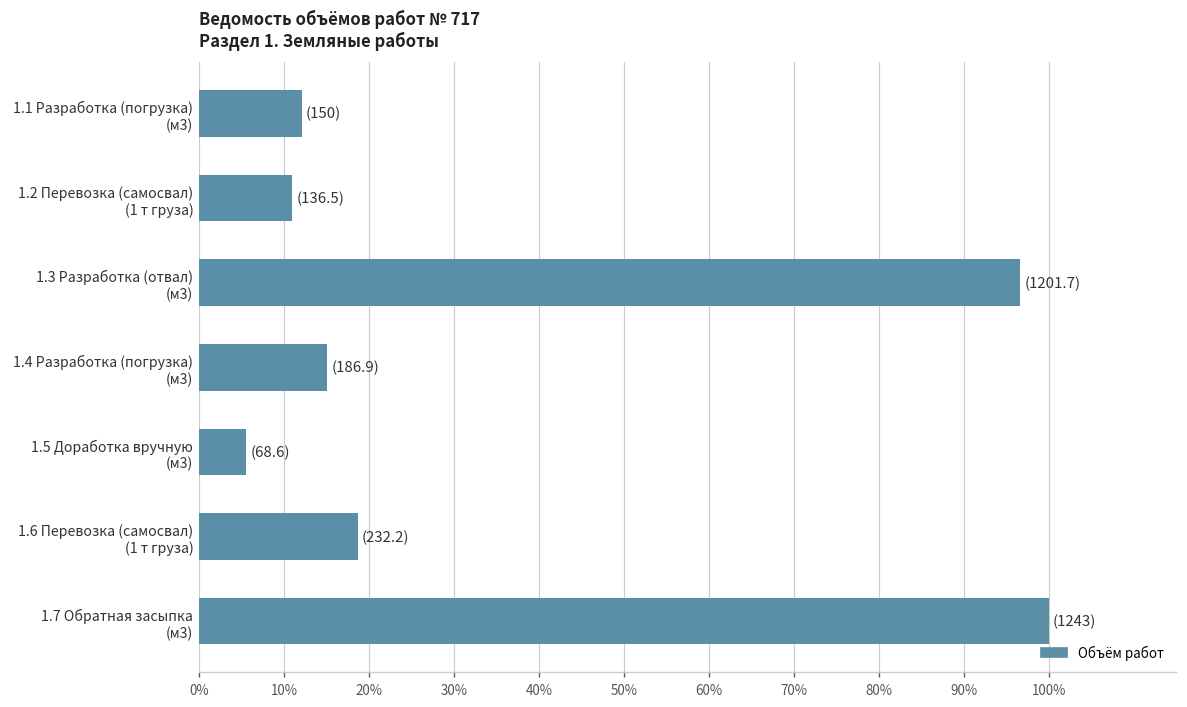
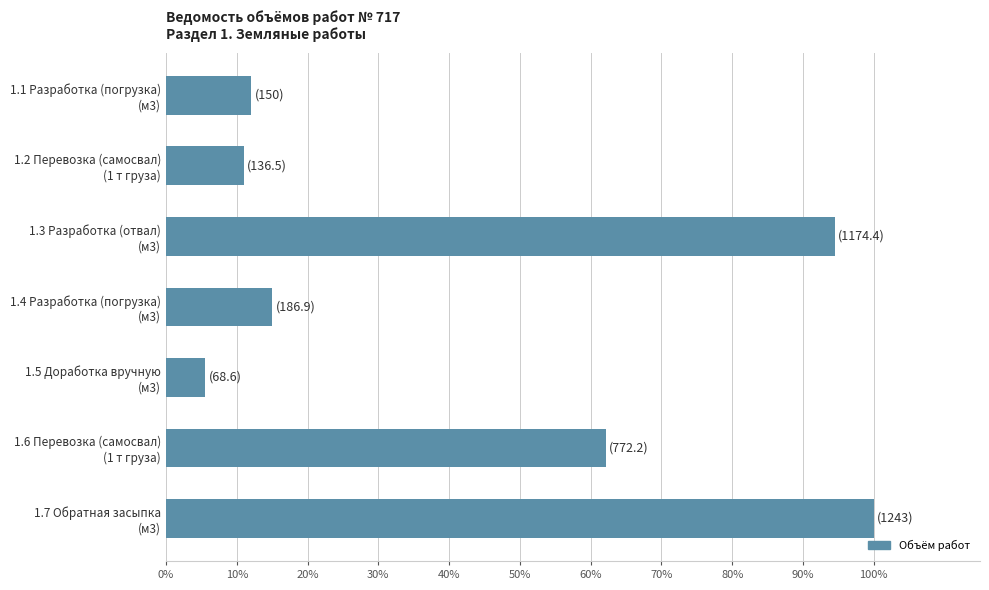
1.3 Разработка (отвал) (м3): (1201.7) -> (1174.4)
1.6 Перевозка (самосвал) (1 т груза): (232.2) -> (772.2)
